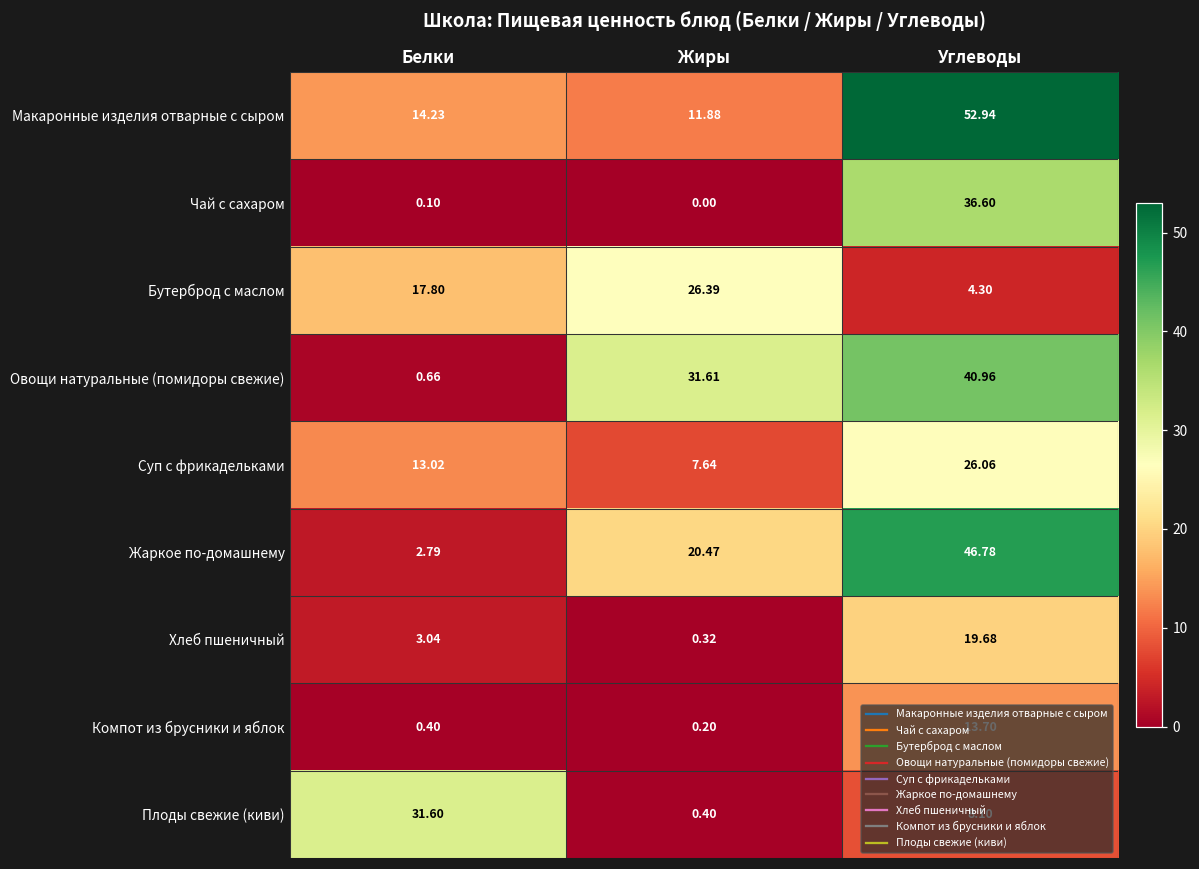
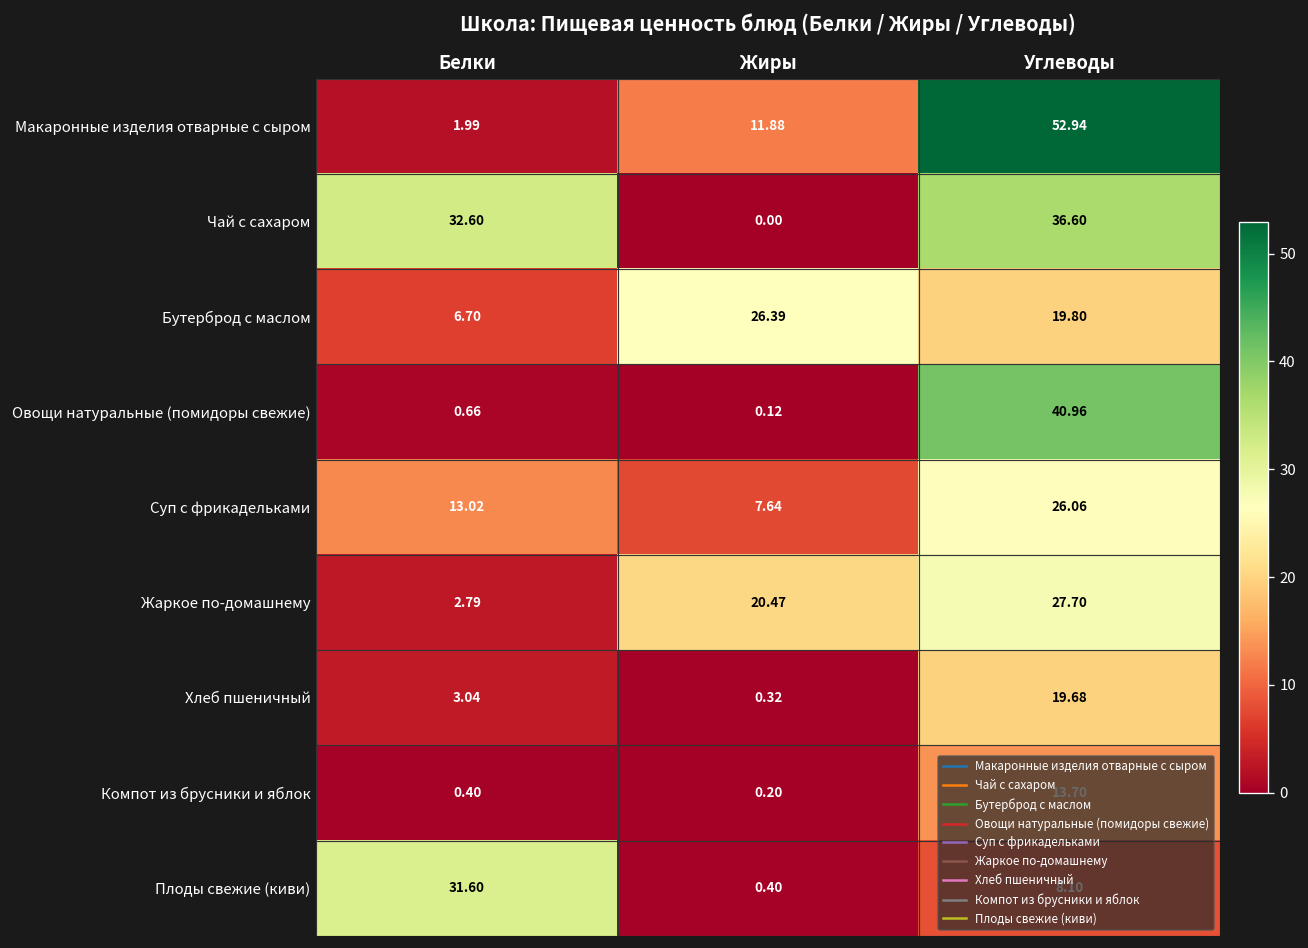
Макаронные изделия отварные с сыром, Белки: 14.23 -> 1.99
Чай с сахаром, Белки: 0.10 -> 32.60
Бутерброд с маслом, Белки: 17.80 -> 6.70
Бутерброд с маслом, Углеводы: 4.30 -> 19.80
Овощи натуральные (помидоры свежие), Жиры: 31.61 -> 0.12
Жаркое по-домашнему, Углеводы: 46.78 -> 27.70
